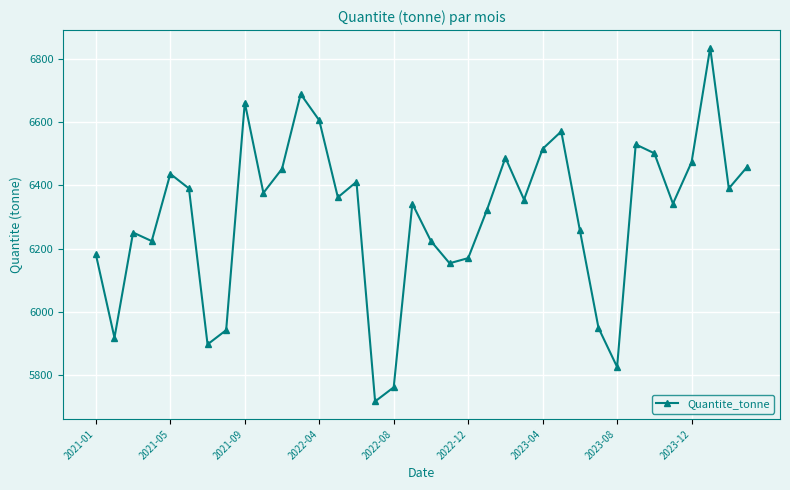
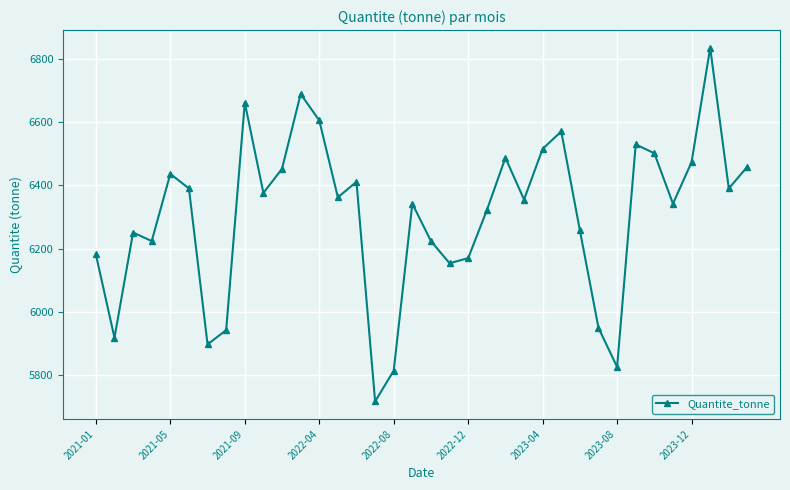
2022-08: 5760 -> 5820
